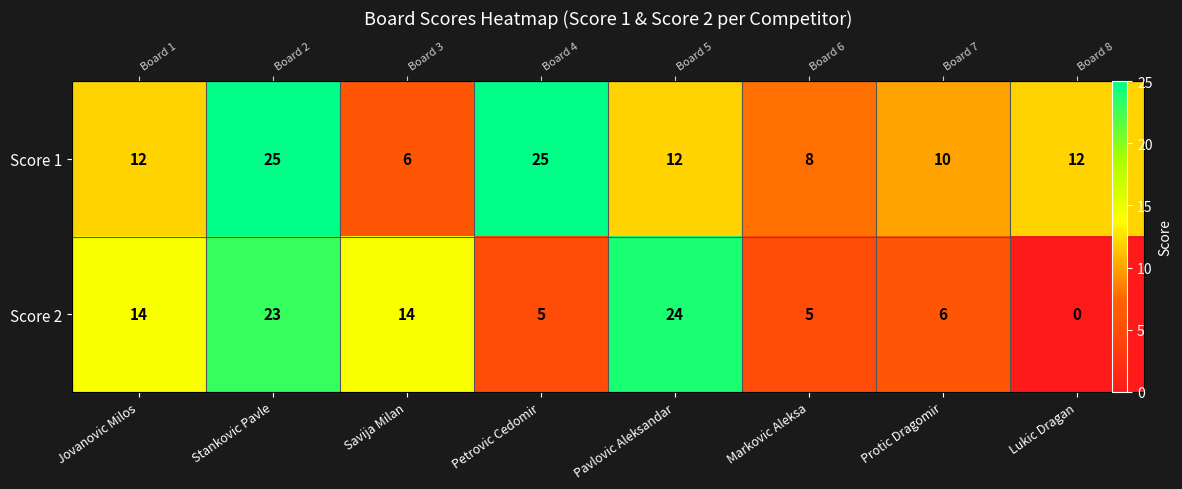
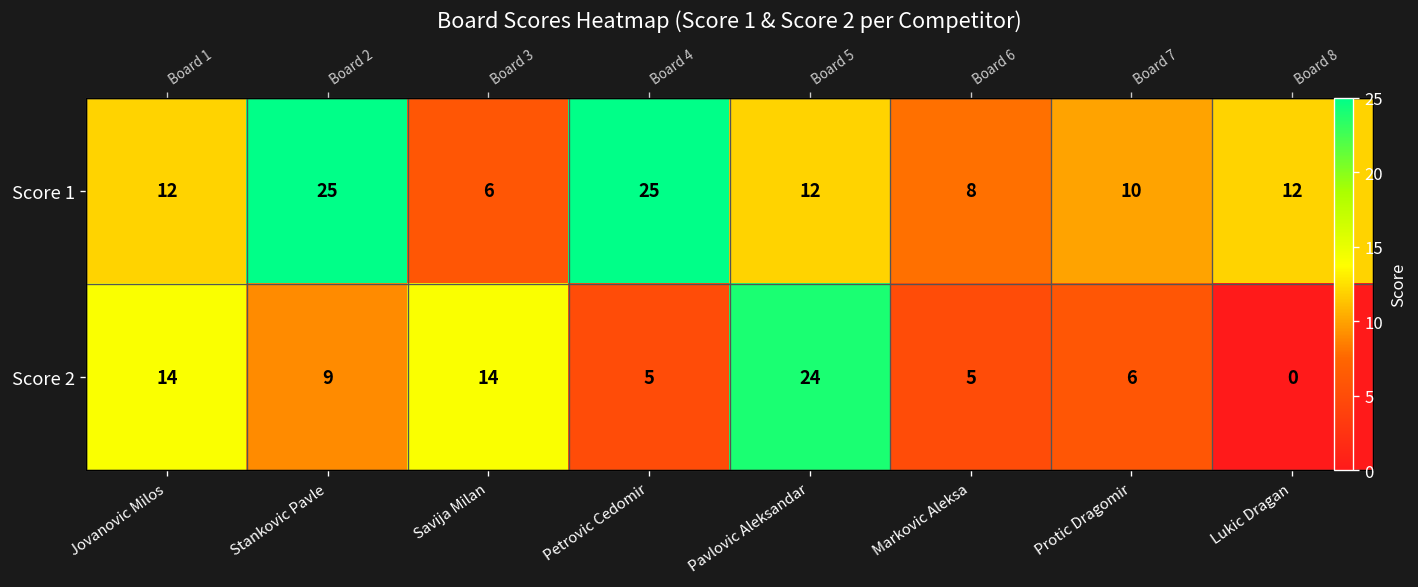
Score 2, Stankovic Pavle: 23 -> 9
